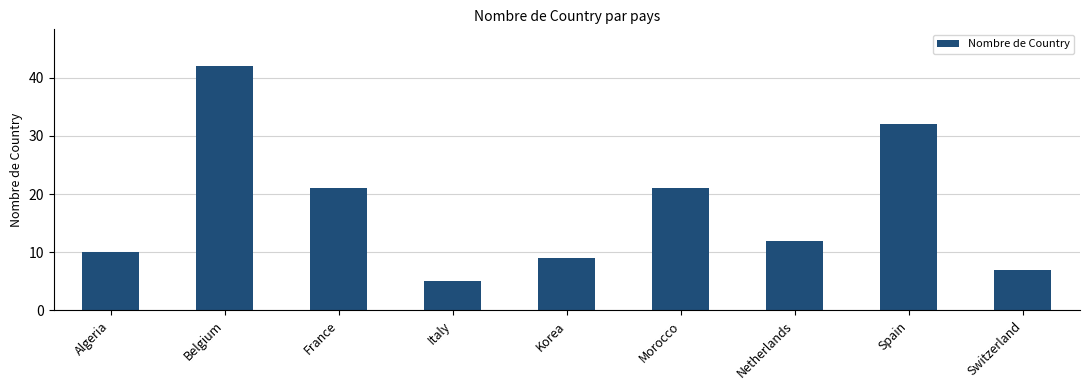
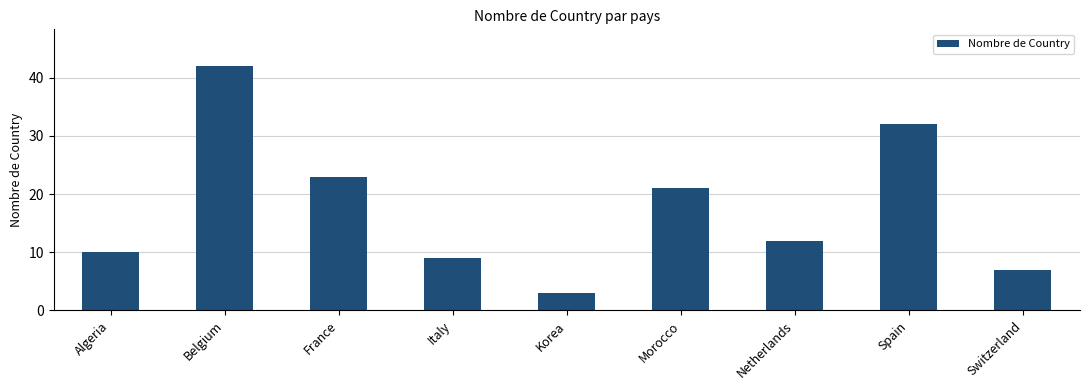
France: 21 -> 23
Italy: 5 -> 9
Korea: 9 -> 3
